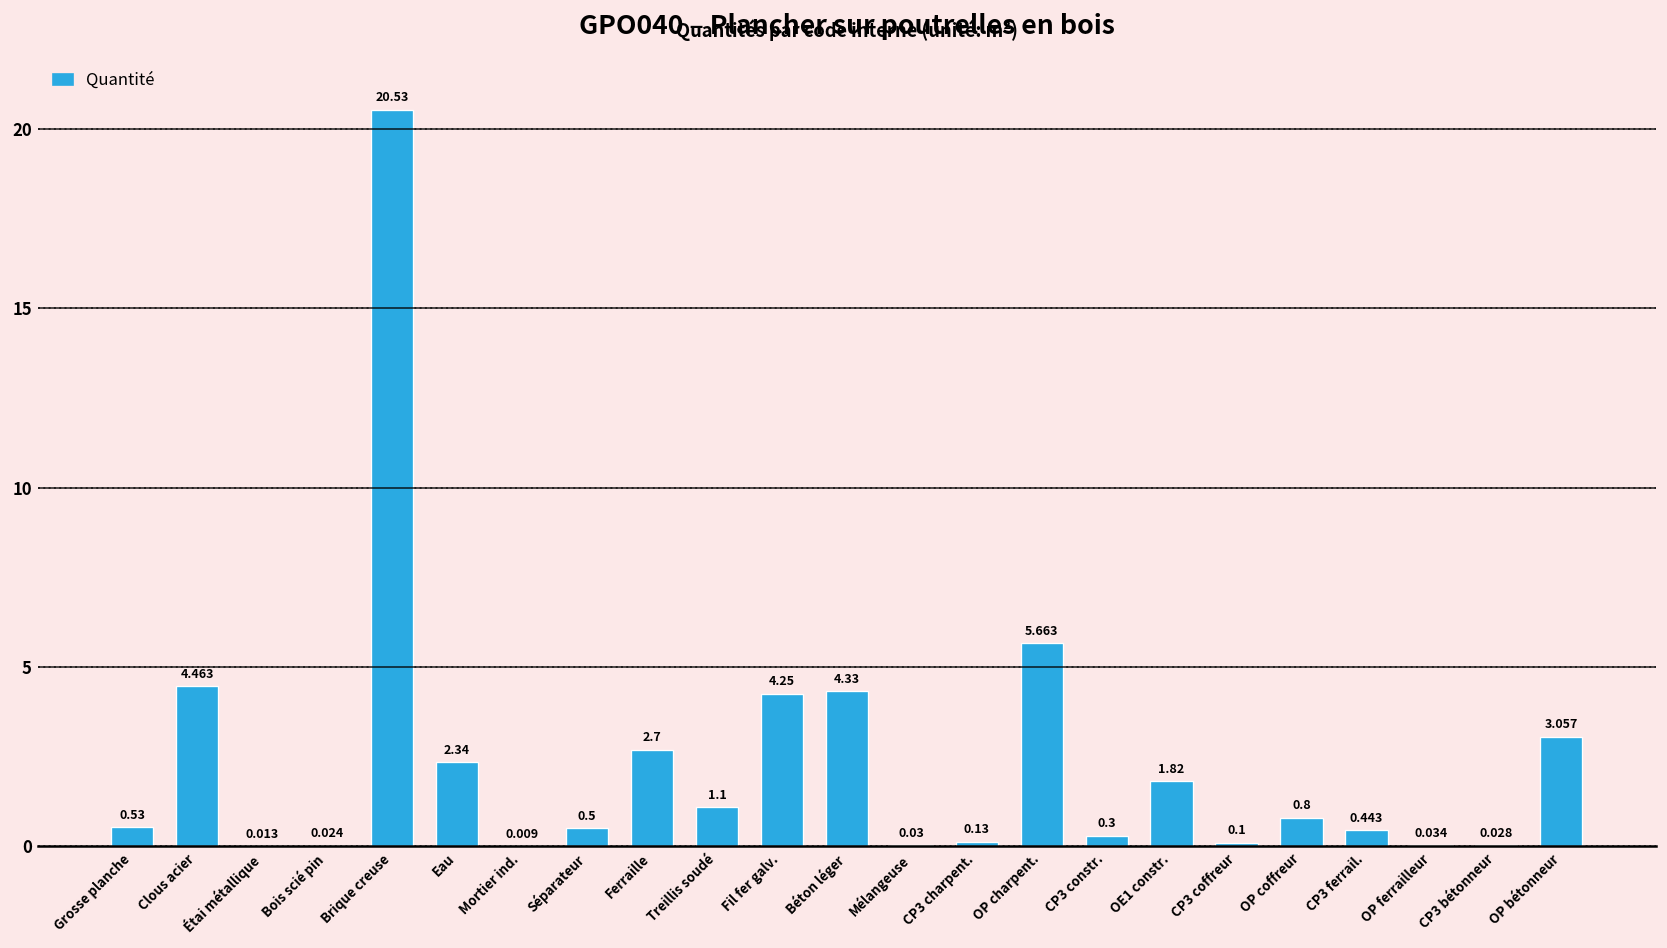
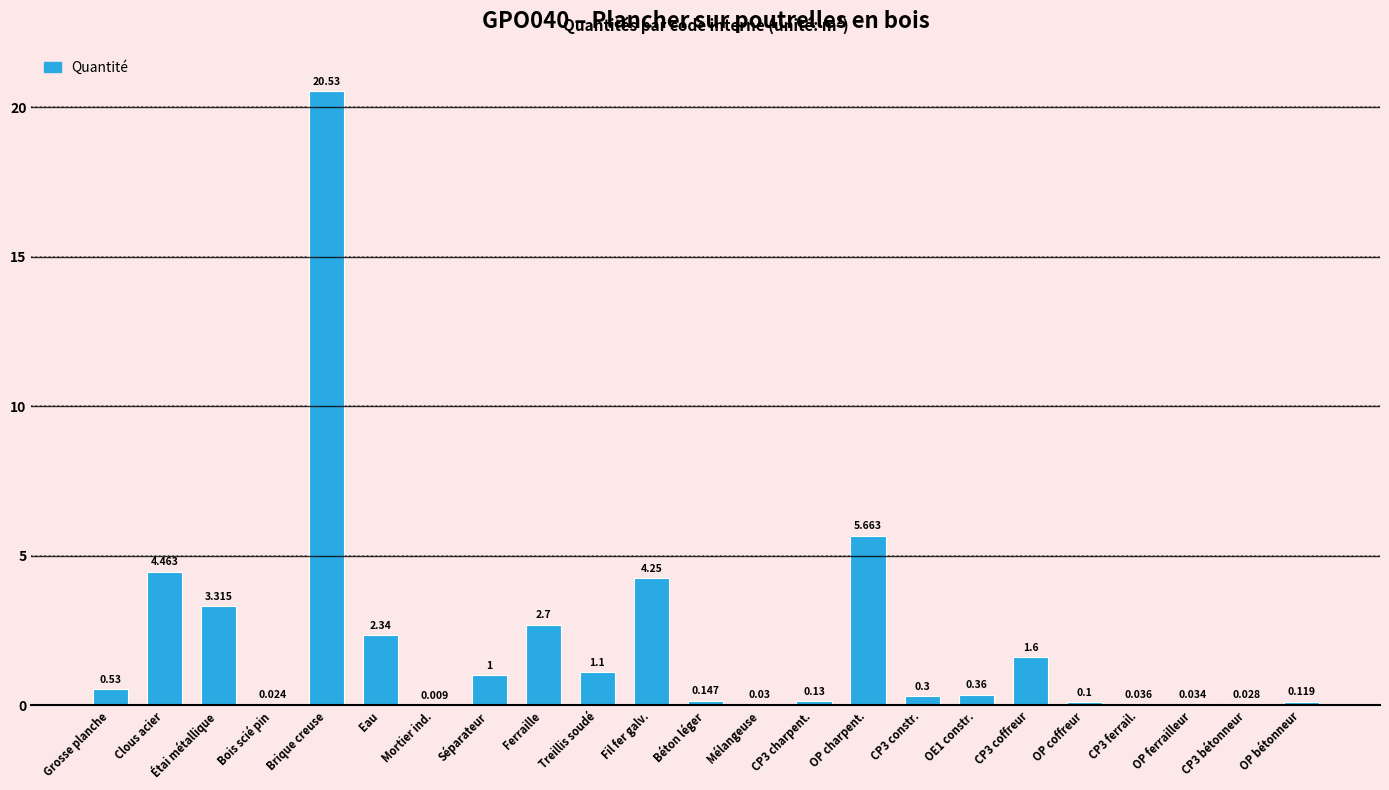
Étai métallique: 0.013 -> 3.315
Séparateur: 0.5 -> 1
Béton léger: 4.33 -> 0.147
OE1 constr.: 1.82 -> 0.36
CP3 coffreur: 0.1 -> 1.6
OP coffreur: 0.8 -> 0.1
CP3 ferrail.: 0.443 -> 0.036
OP bétonneur: 3.057 -> 0.119
